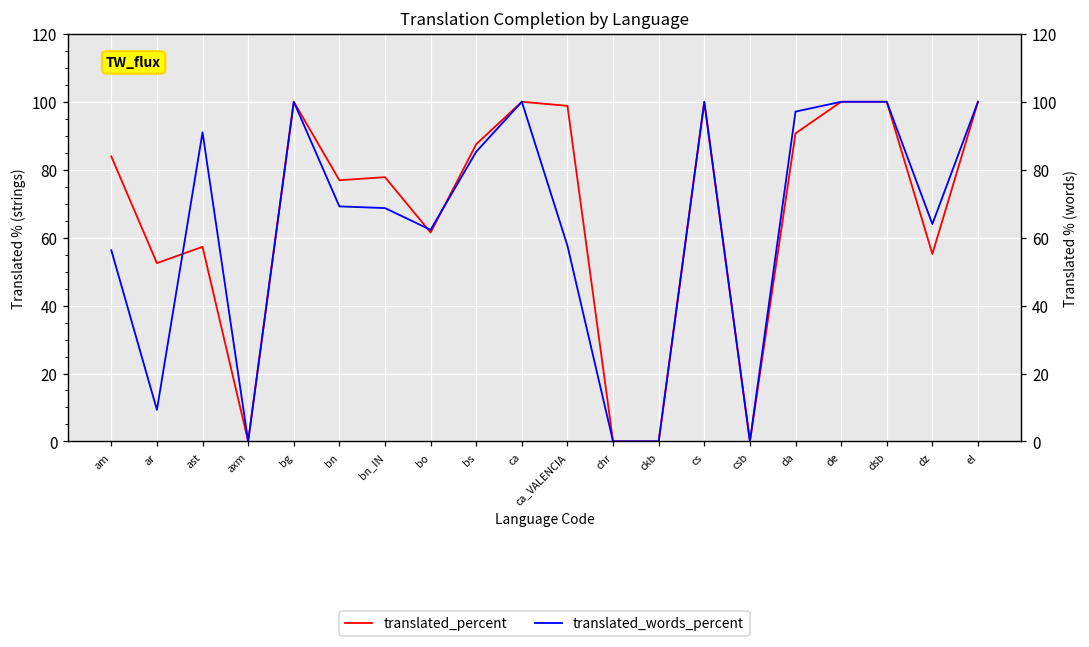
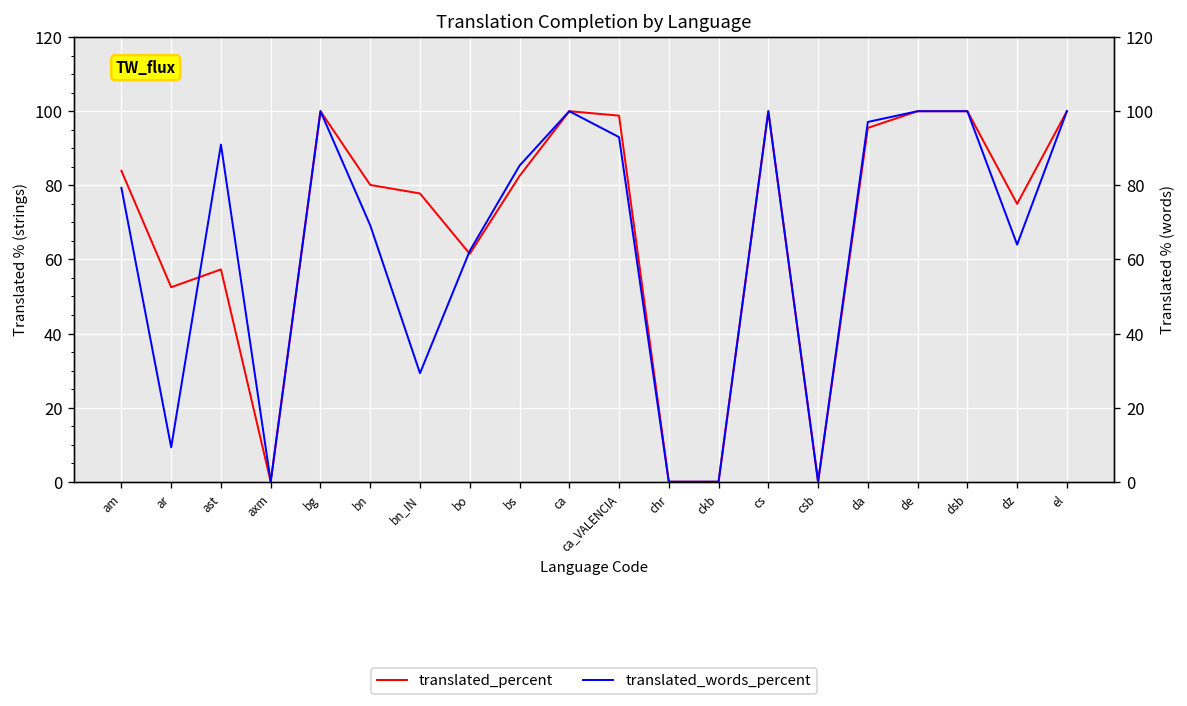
translated_percent, bn: 77 -> 80
translated_percent, bs: 88 -> 83
translated_percent, da: 91 -> 96
translated_percent, dz: 55 -> 75
translated_words_percent, am: 56 -> 79
translated_words_percent, bn_IN: 69 -> 29
translated_words_percent, ca_VALENCIA: 58 -> 93
